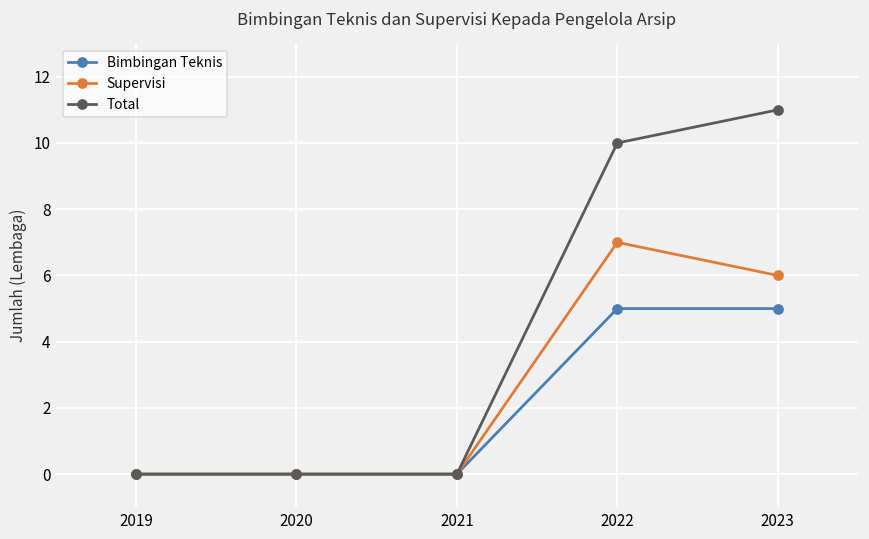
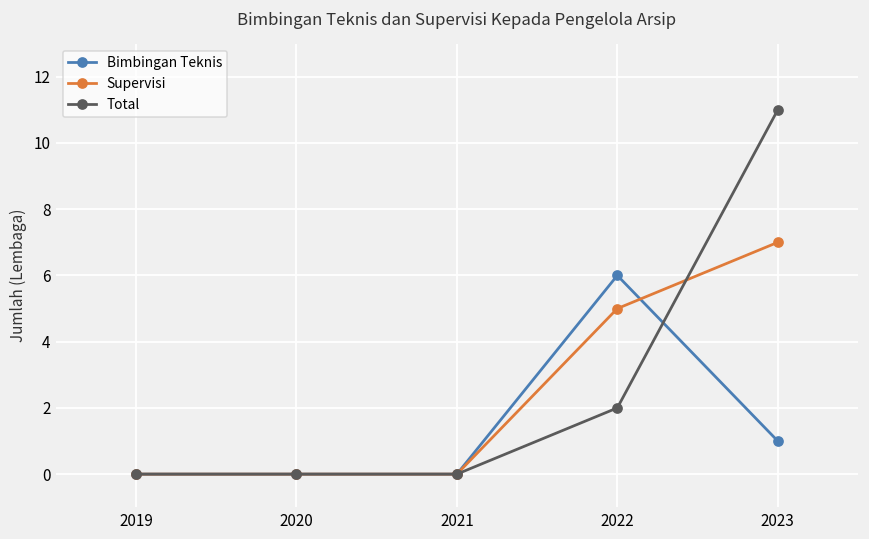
Bimbingan Teknis, 2022: 5 -> 6
Supervisi, 2022: 7 -> 5
Total, 2022: 10 -> 2
Bimbingan Teknis, 2023: 5 -> 1
Supervisi, 2023: 6 -> 7
